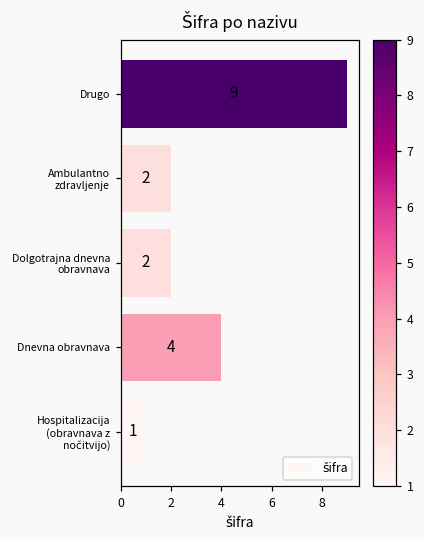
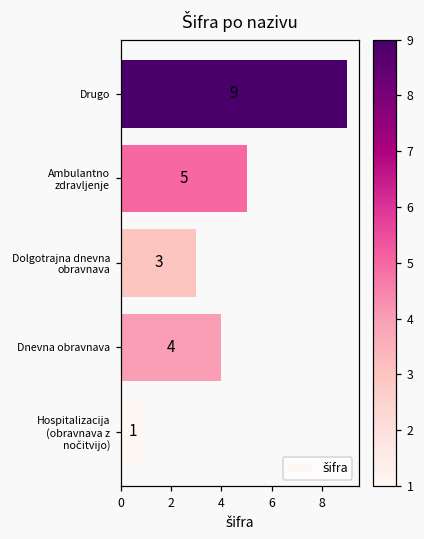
Ambulantno zdravljenje: 2 -> 5
Dolgotrajna dnevna obravnava: 2 -> 3
